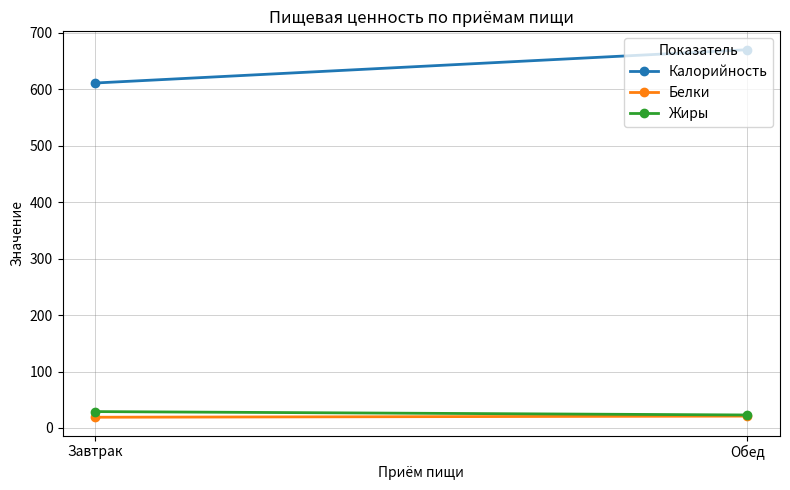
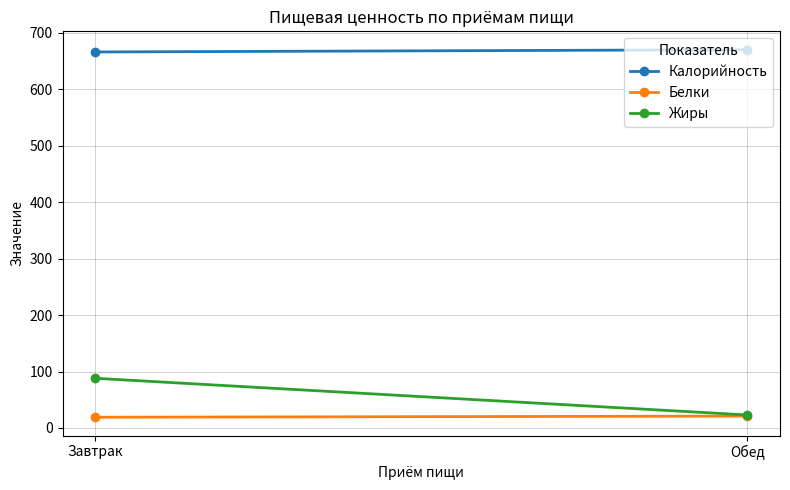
Калорийность, Завтрак: 610 -> 670
Жиры, Завтрак: 30 -> 90
